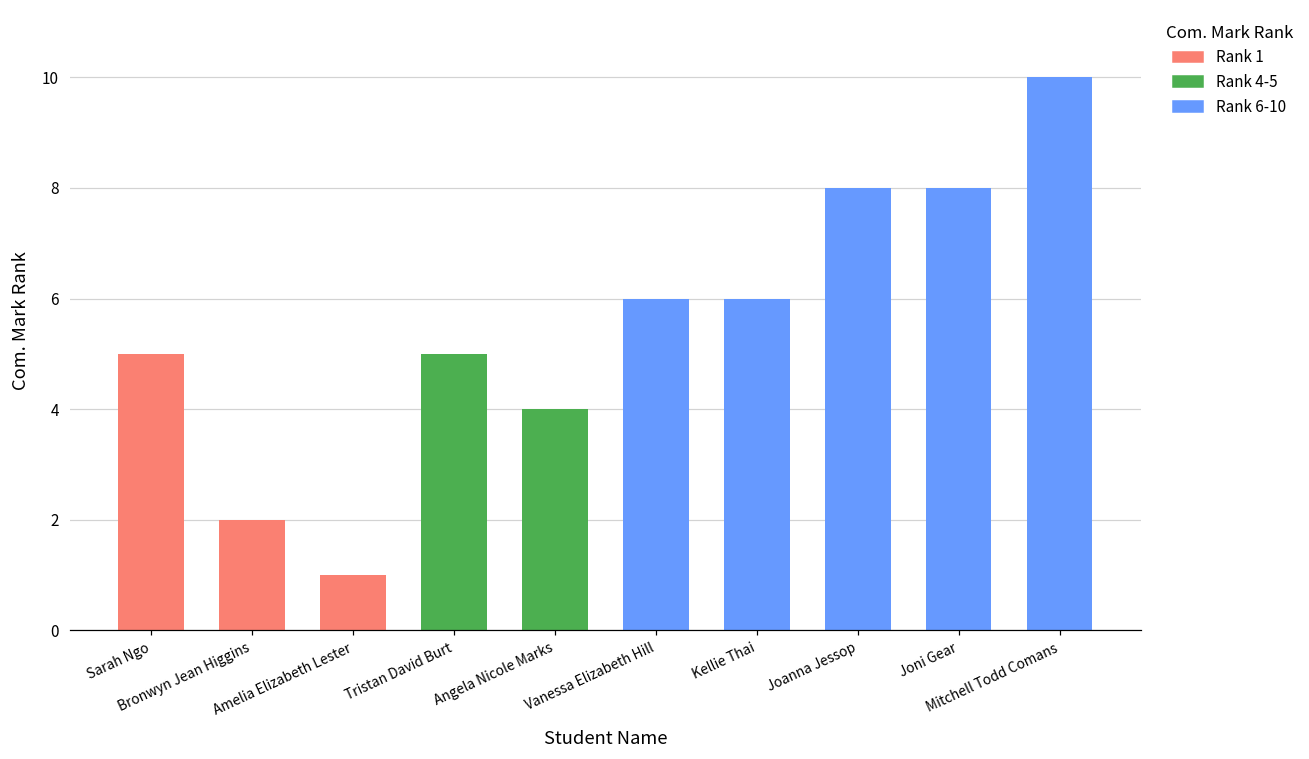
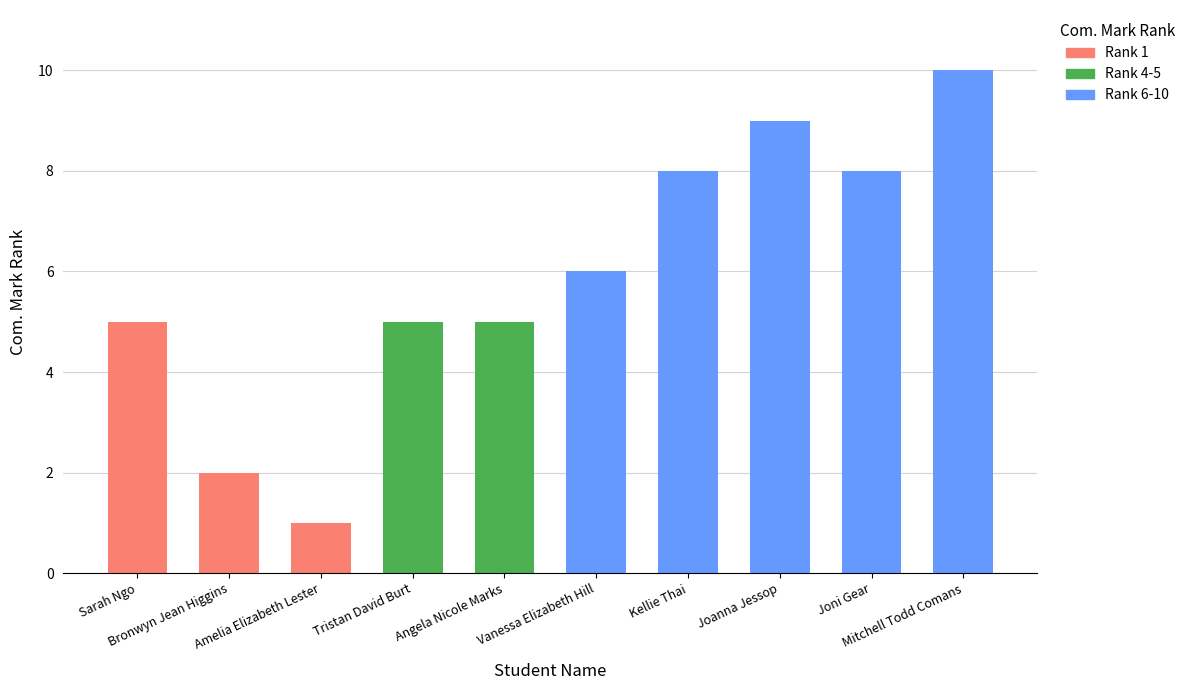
Angela Nicole Marks: 4 -> 5
Kellie Thai: 6 -> 8
Joanna Jessop: 8 -> 9
